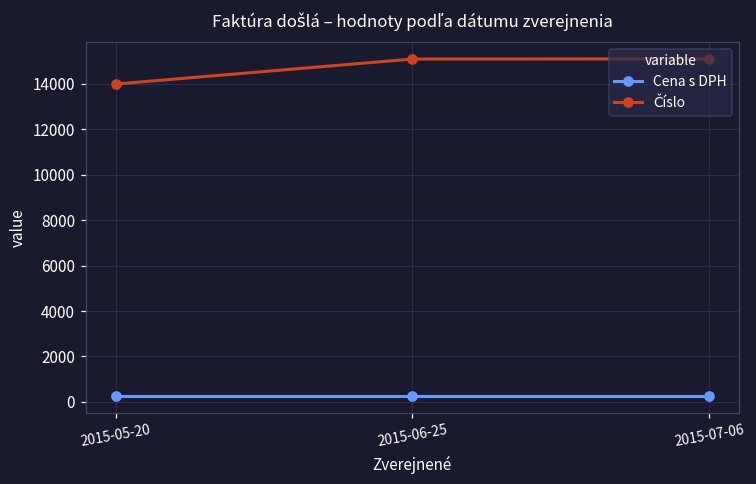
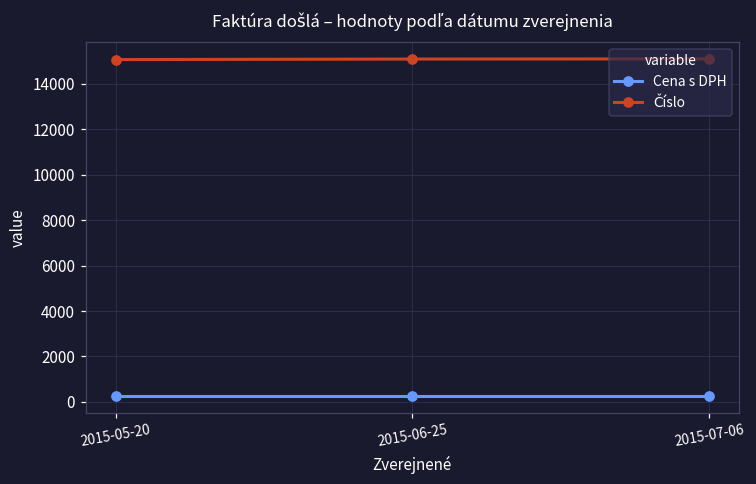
Číslo, 2015-05-20: 14000 -> 15100
